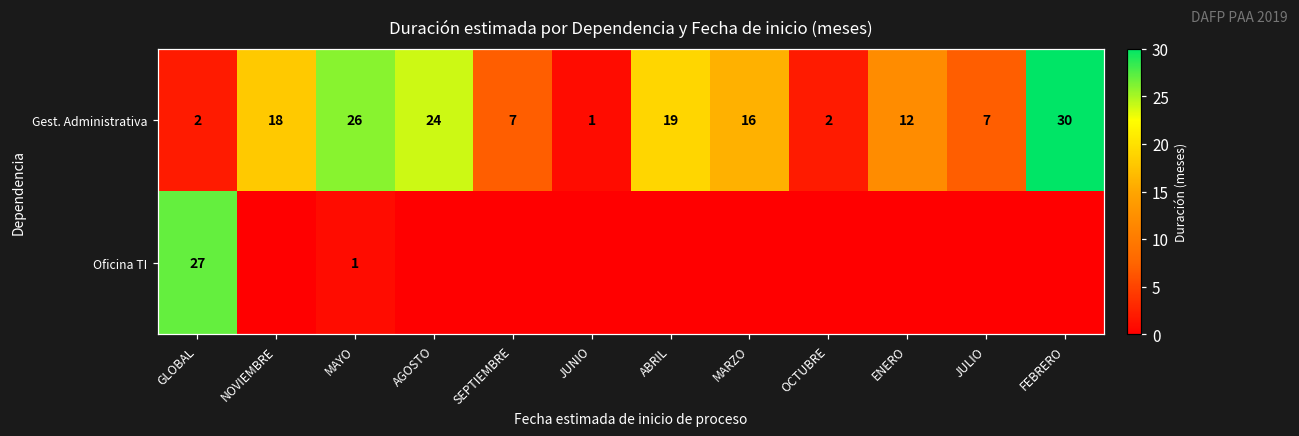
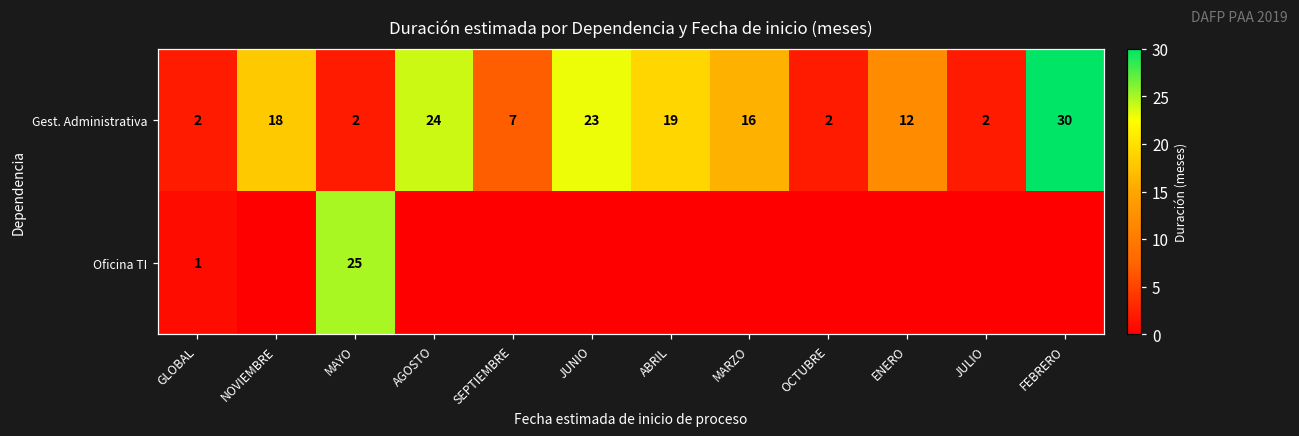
Gest. Administrativa, MAYO: 26 -> 2
Gest. Administrativa, JUNIO: 1 -> 23
Gest. Administrativa, JULIO: 7 -> 2
Oficina TI, GLOBAL: 27 -> 1
Oficina TI, MAYO: 1 -> 25
